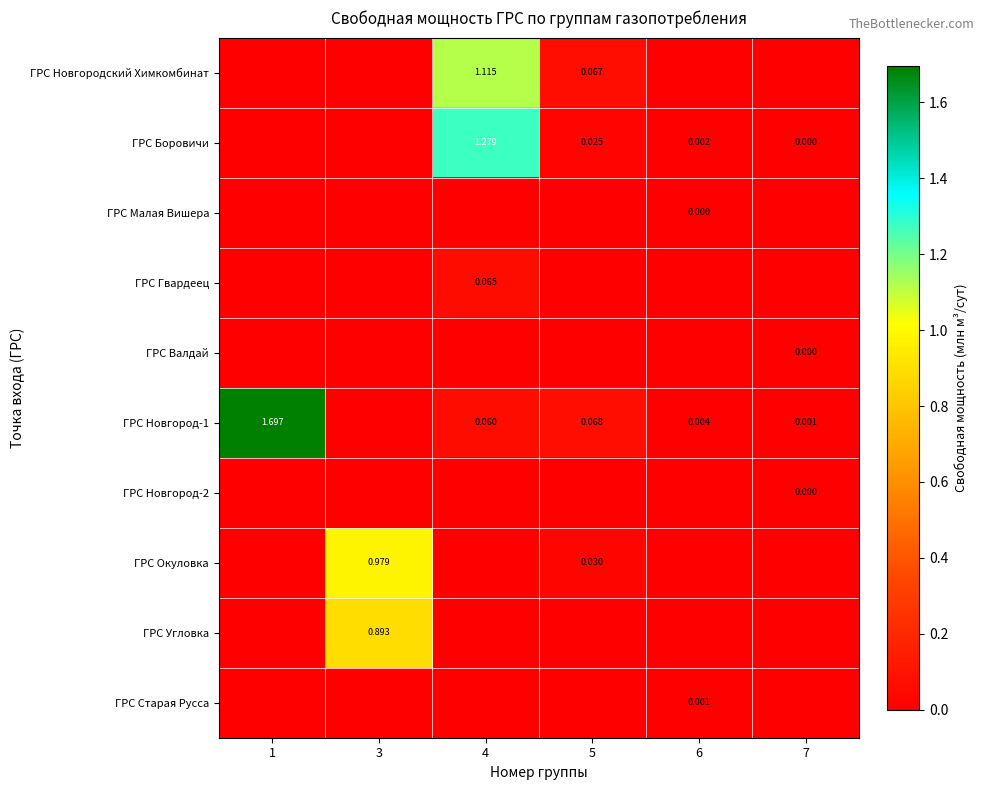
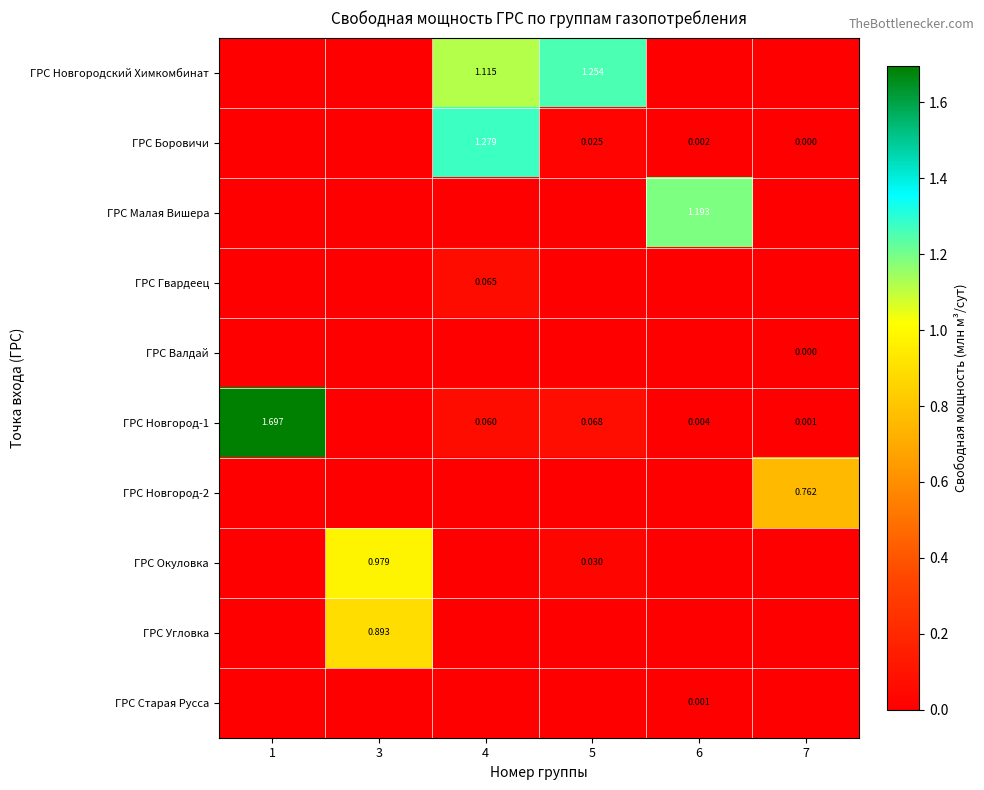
ГРС Новгородский Химкомбинат, 5: 0.067 -> 1.254
ГРС Малая Вишера, 6: 0.000 -> 1.193
ГРС Новгород-2, 7: 0.000 -> 0.762
